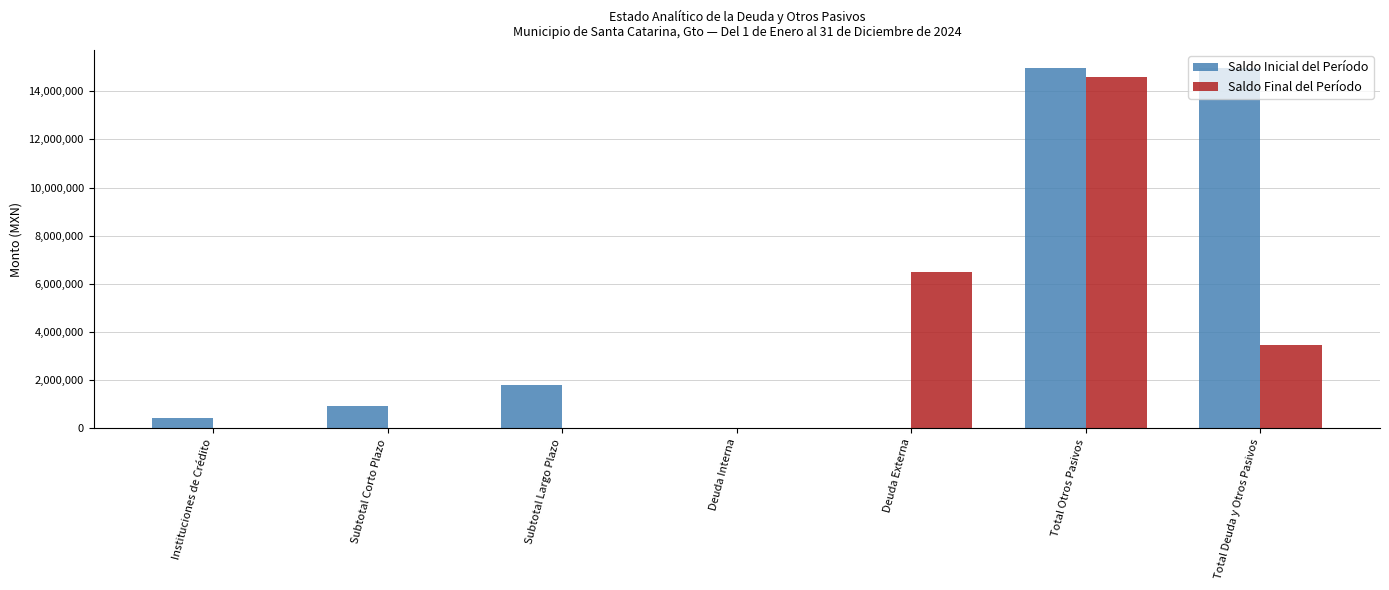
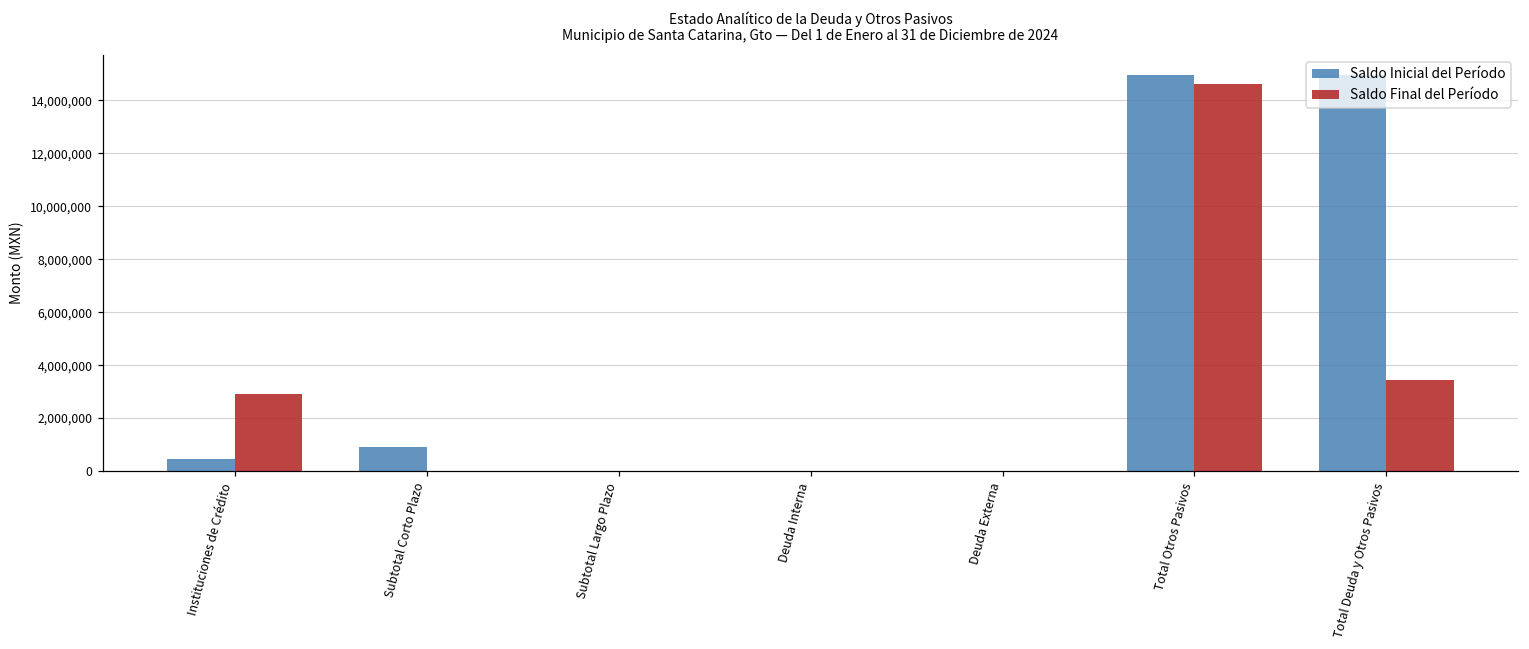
Saldo Final del Período, Instituciones de Crédito: 0 -> 2,900,000
Saldo Inicial del Período, Subtotal Largo Plazo: 1,800,000 -> 0
Saldo Final del Período, Deuda Externa: 6,500,000 -> 0
